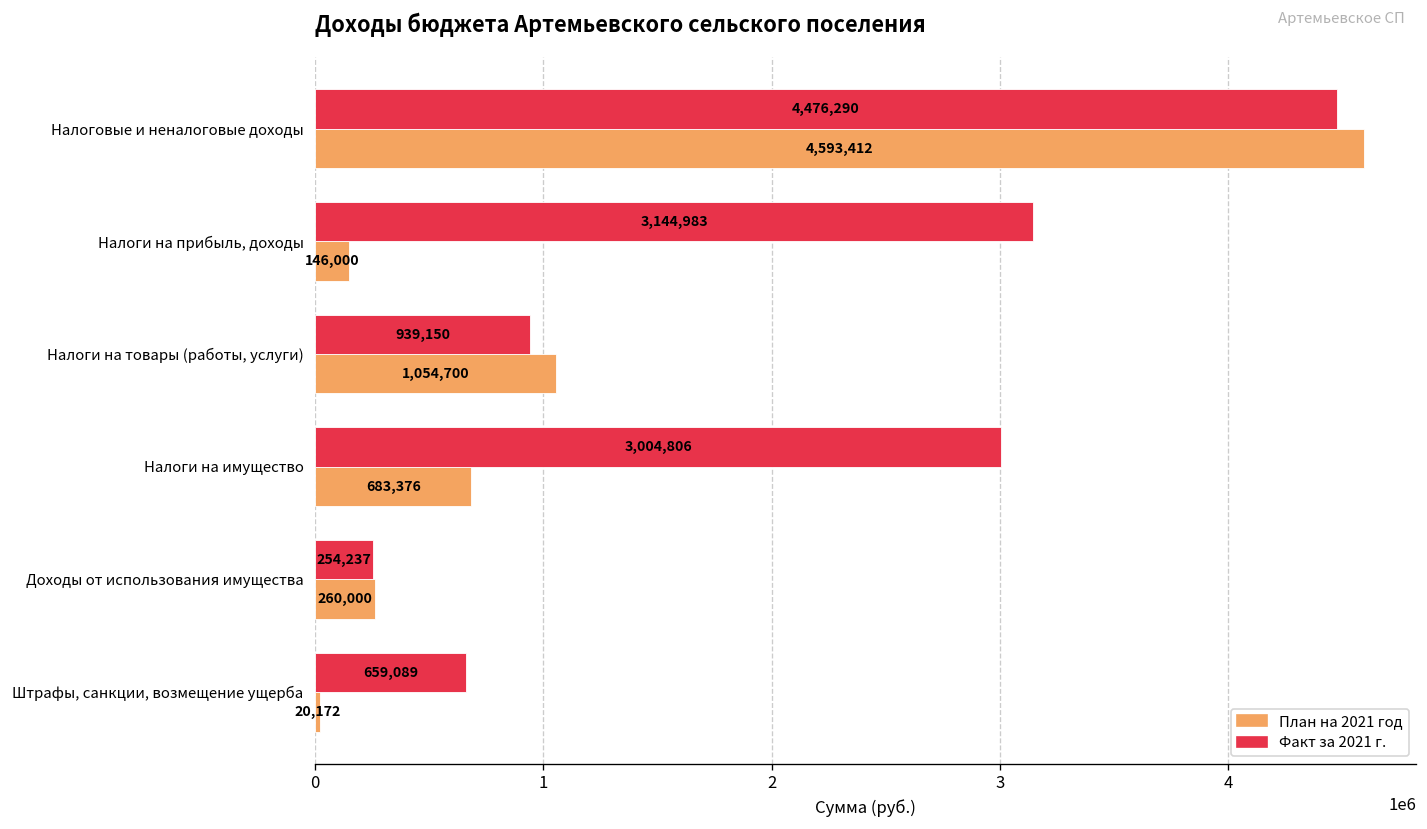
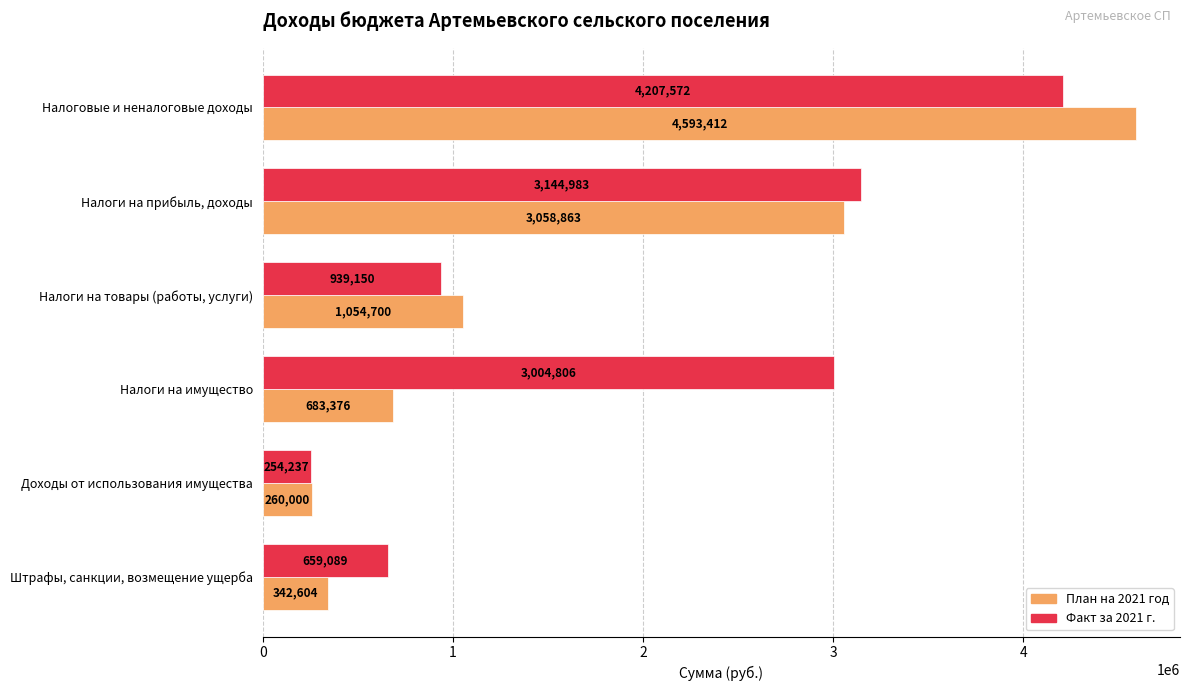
Факт за 2021 г., Налоговые и неналоговые доходы: 4,476,290 -> 4,207,572
План на 2021 год, Налоги на прибыль, доходы: 146,000 -> 3,058,863
План на 2021 год, Штрафы, санкции, возмещение ущерба: 20,172 -> 342,604
